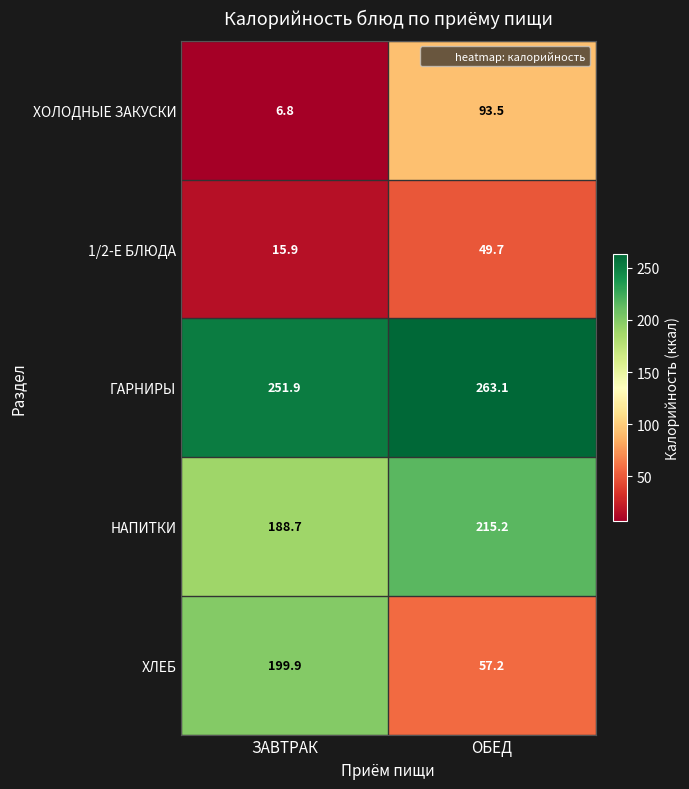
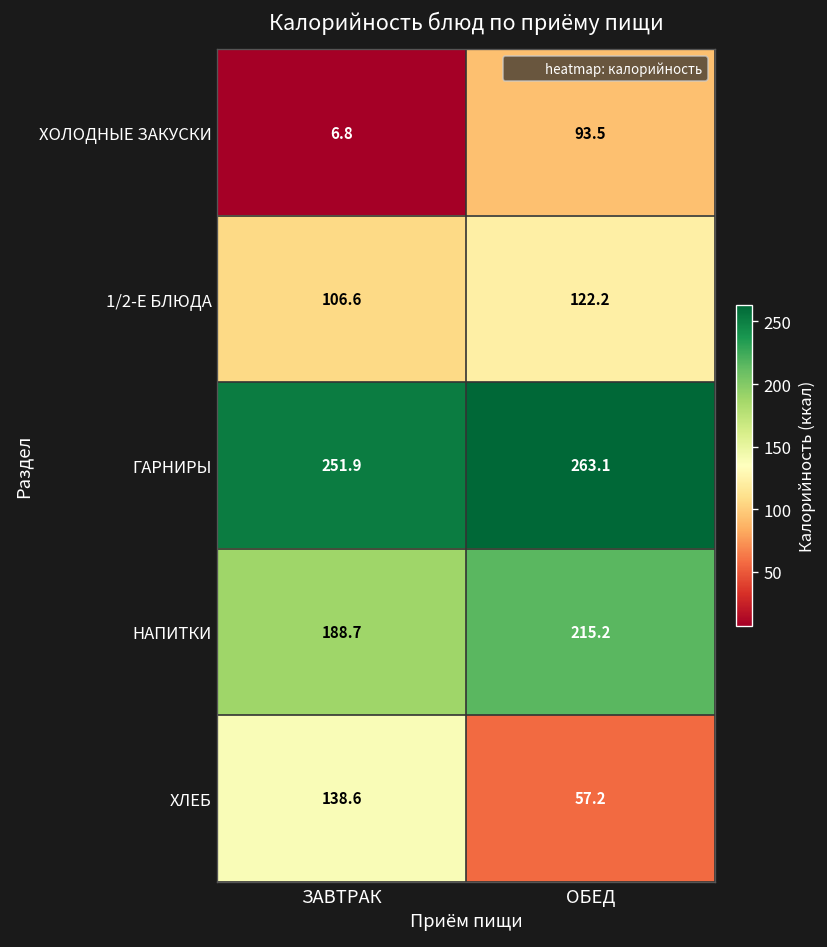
1/2-Е БЛЮДА, ЗАВТРАК: 15.9 -> 106.6
1/2-Е БЛЮДА, ОБЕД: 49.7 -> 122.2
ХЛЕБ, ЗАВТРАК: 199.9 -> 138.6
